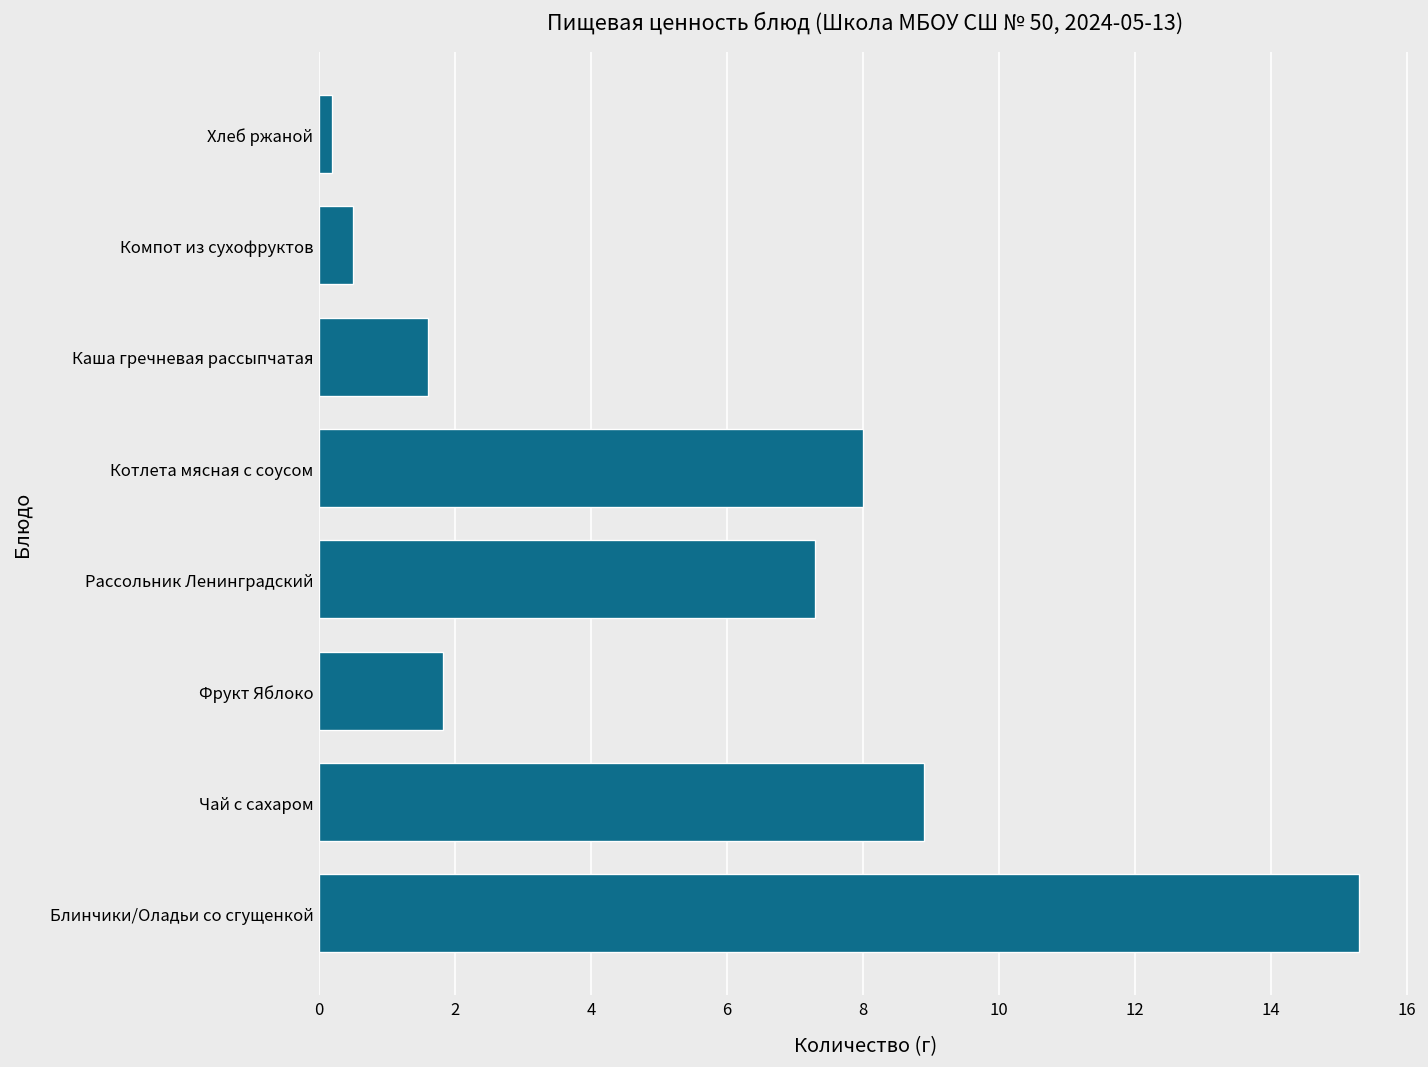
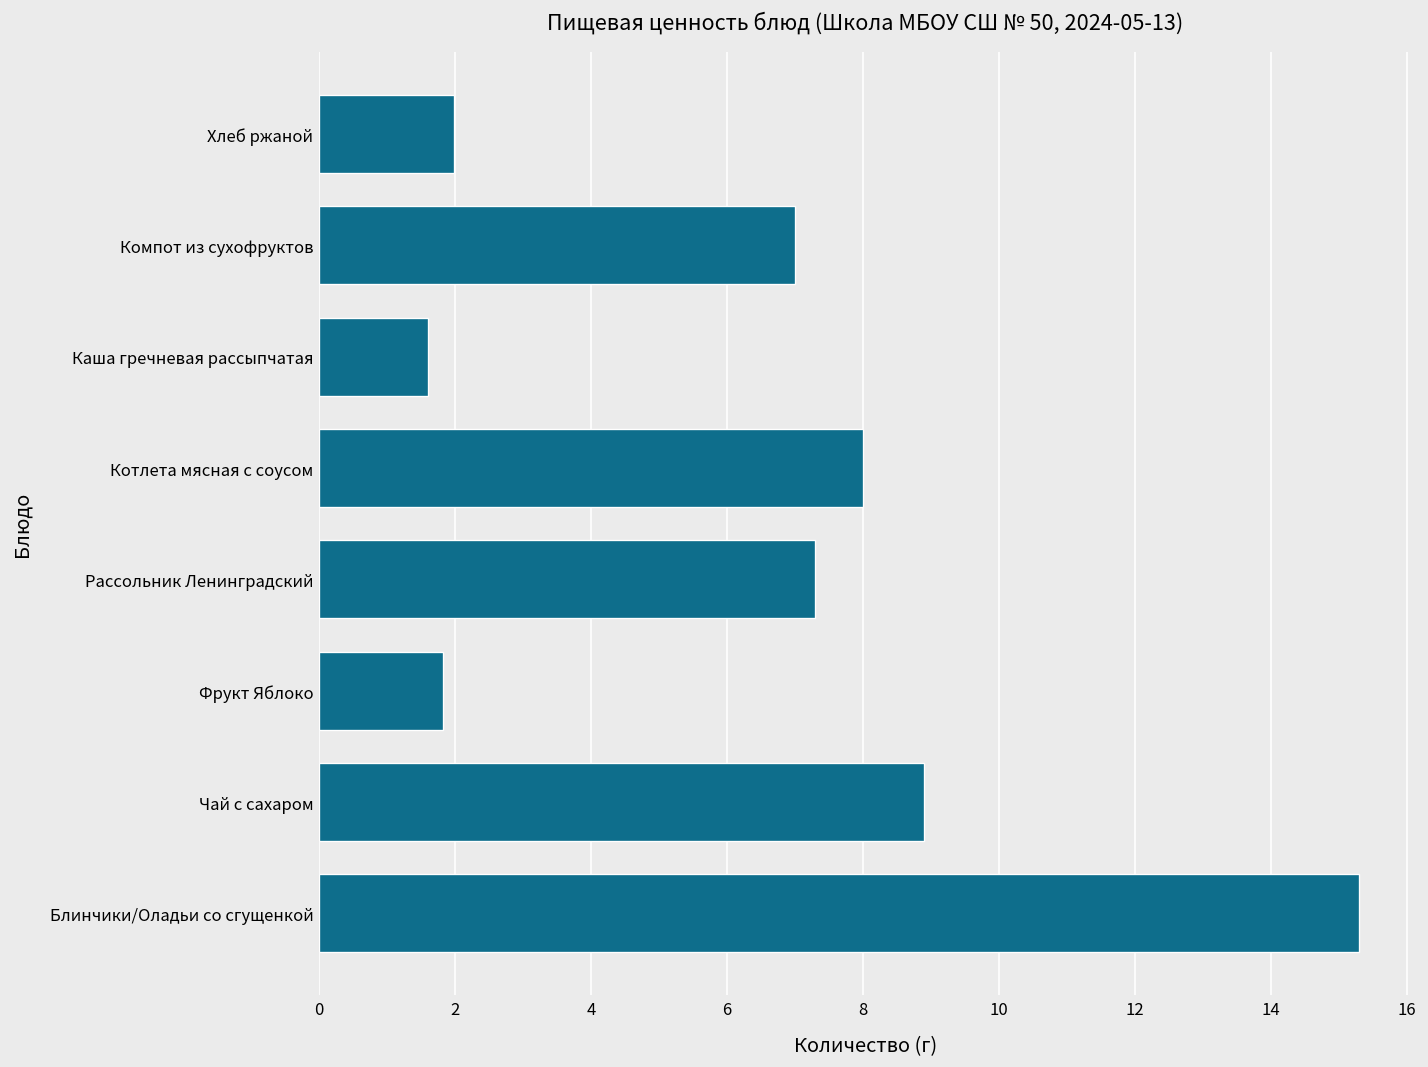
Хлеб ржаной: 0.2 -> 2.0
Компот из сухофруктов: 0.5 -> 7.0
